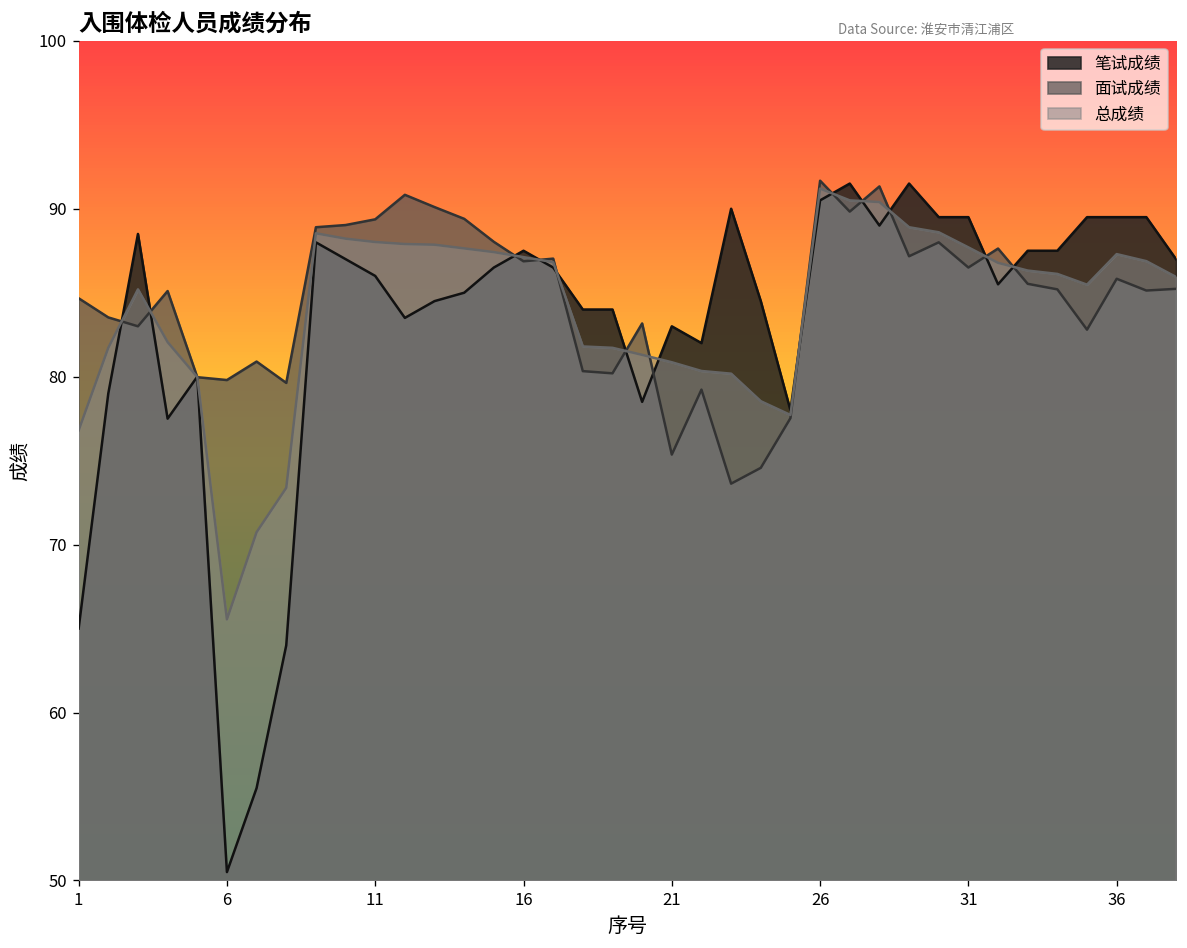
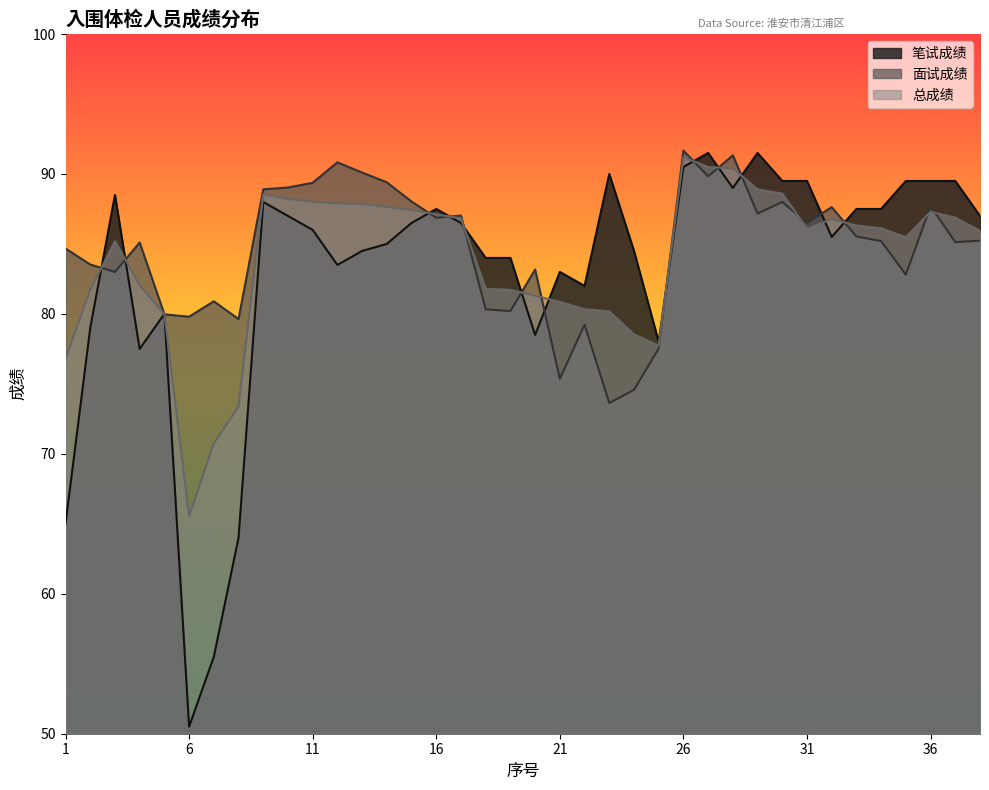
总成绩, 31: 87.7 -> 86.1
面试成绩, 36: 85.8 -> 87.7
